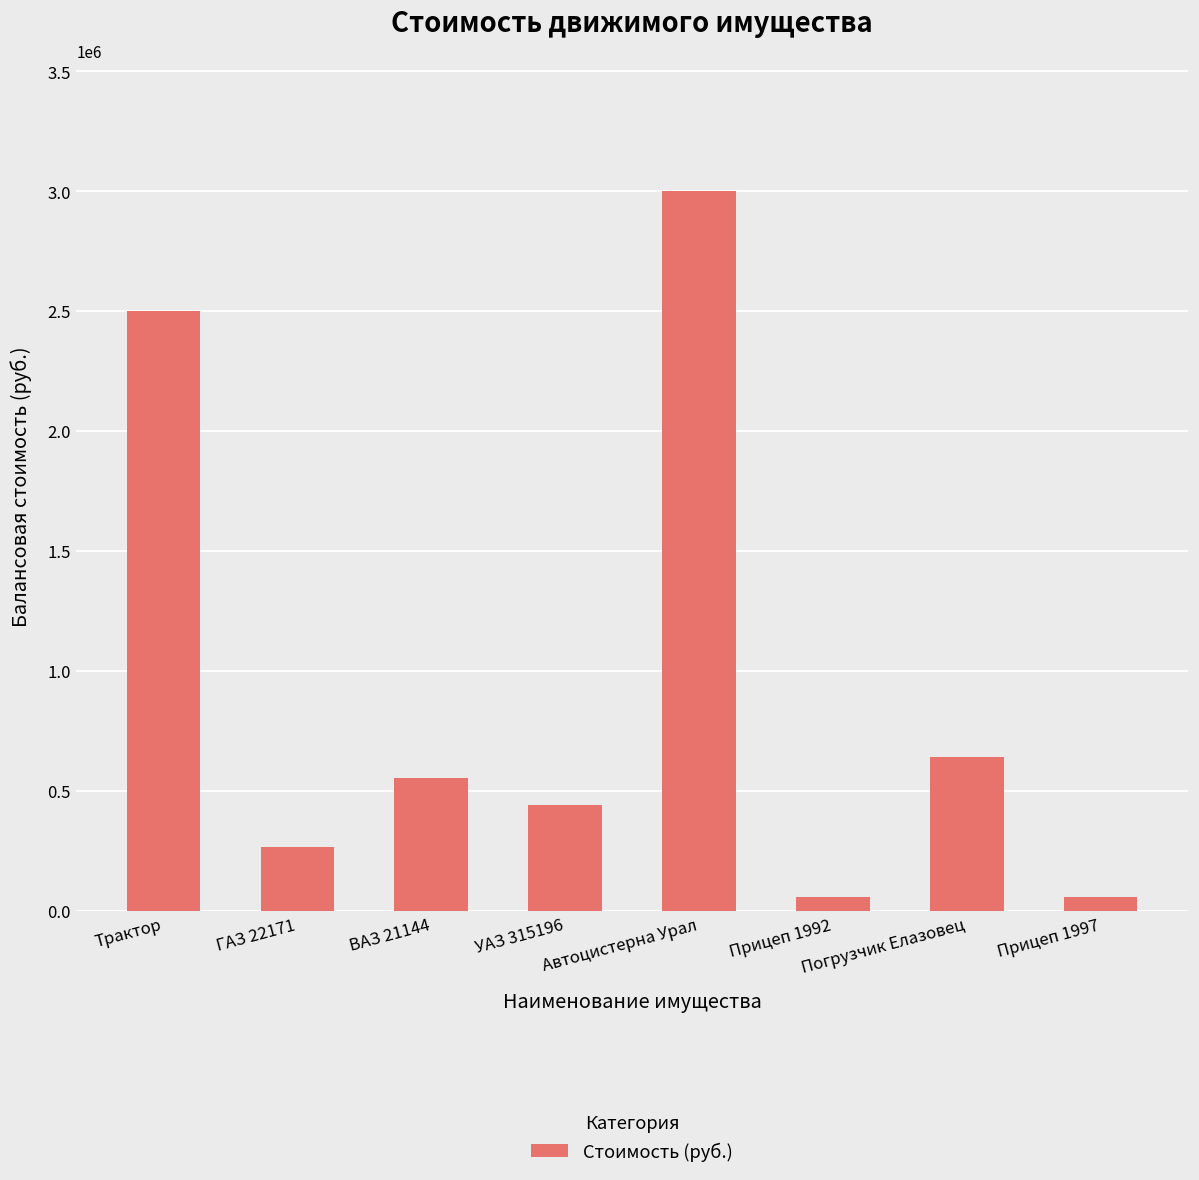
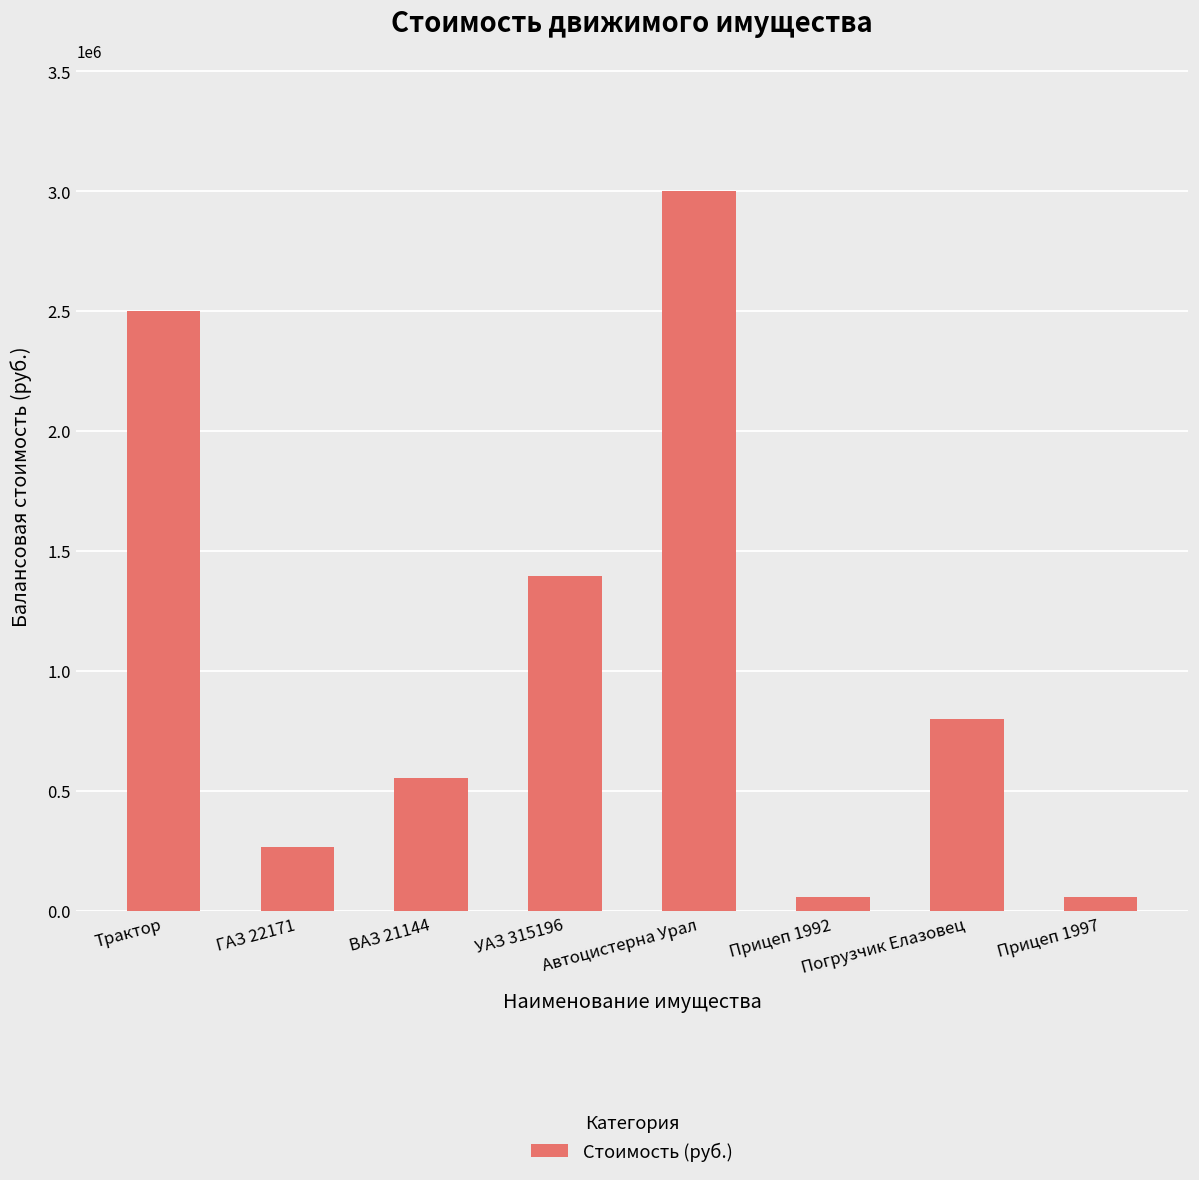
УАЗ 315196: 440000 -> 1390000
Погрузчик Елазовец: 640000 -> 800000
